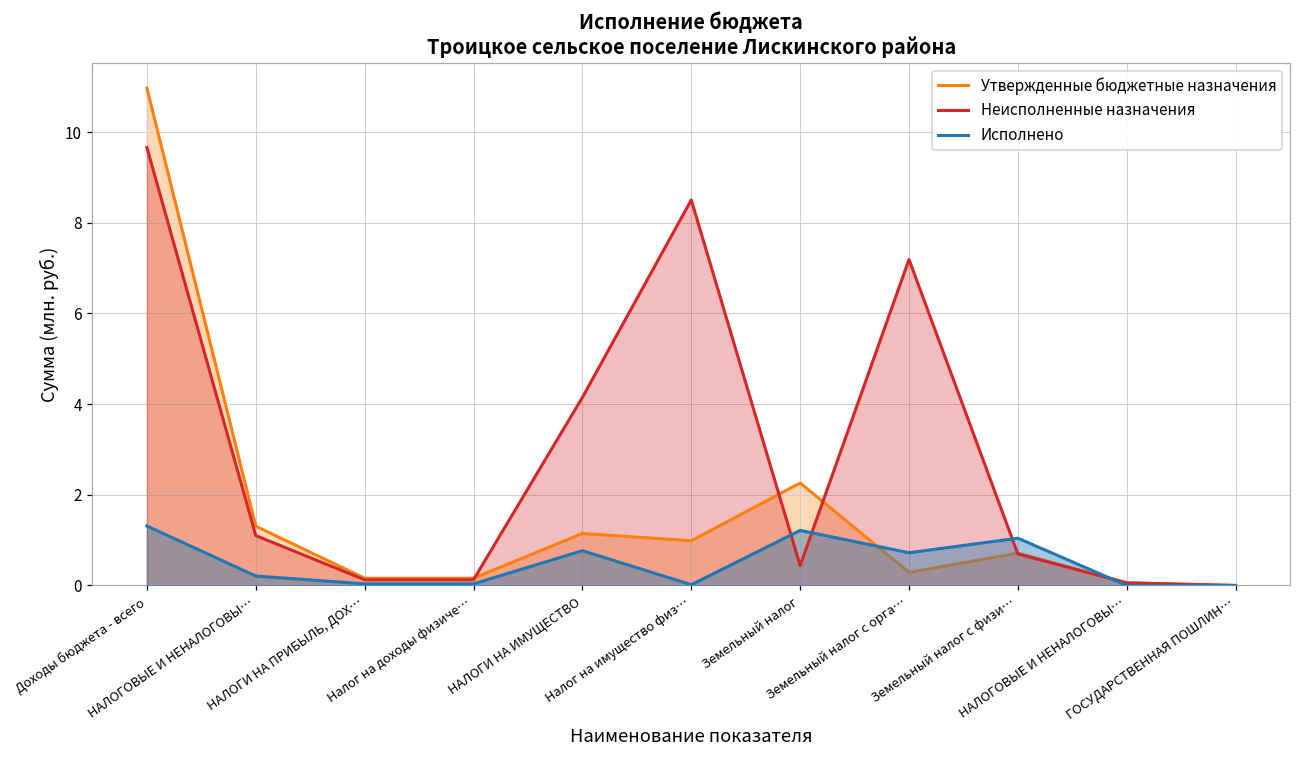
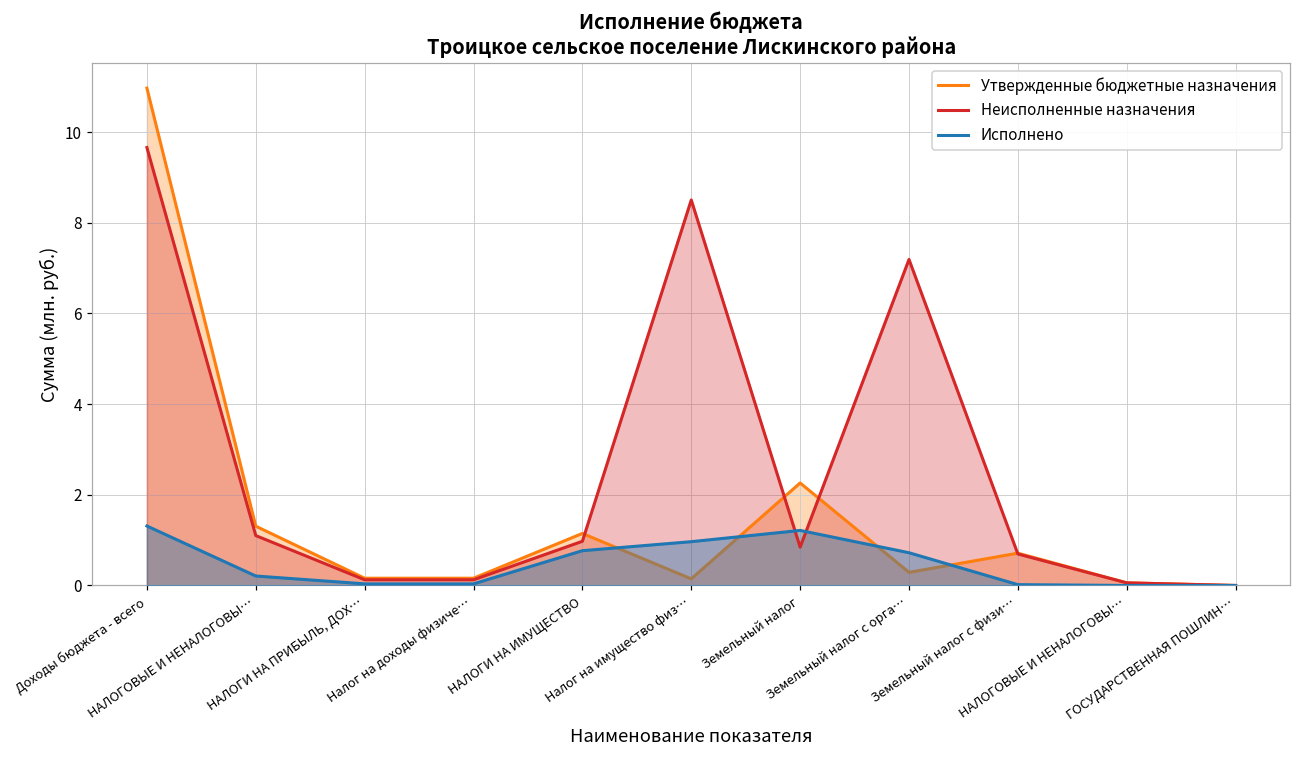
Неисполненные назначения, НАЛОГИ НА ИМУЩЕСТВО: 4.1 -> 1.0
Утвержденные бюджетные назначения, Налог на имущество физ…: 1.0 -> 0.1
Исполнено, Налог на имущество физ…: 0.0 -> 1.0
Неисполненные назначения, Земельный налог: 0.4 -> 0.8
Исполнено, Земельный налог с физи…: 1.0 -> 0.0
